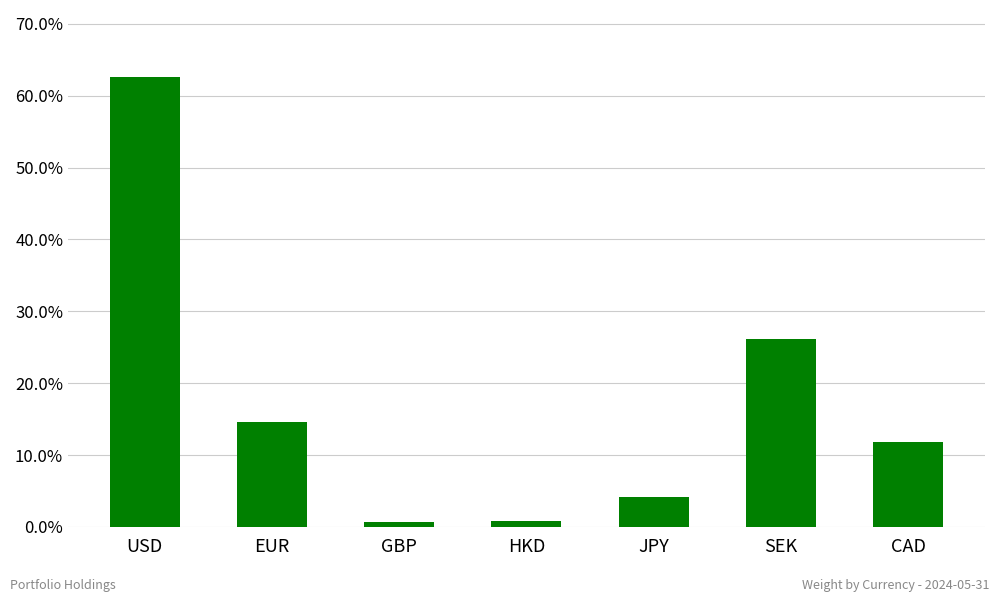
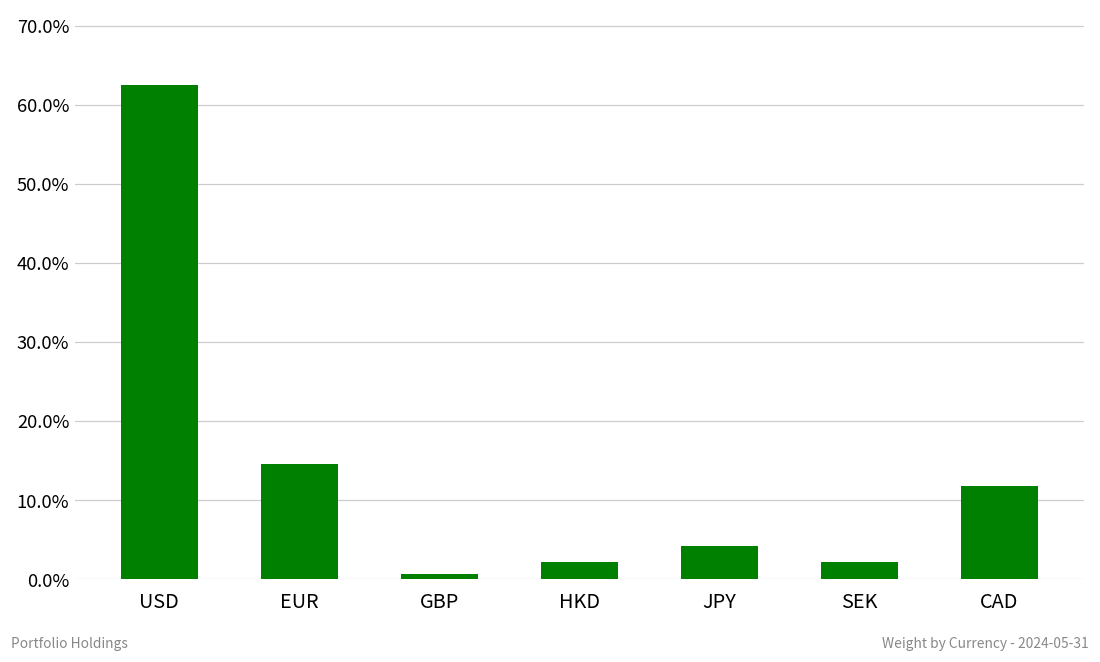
HKD: 1% -> 2%
SEK: 26% -> 2%
